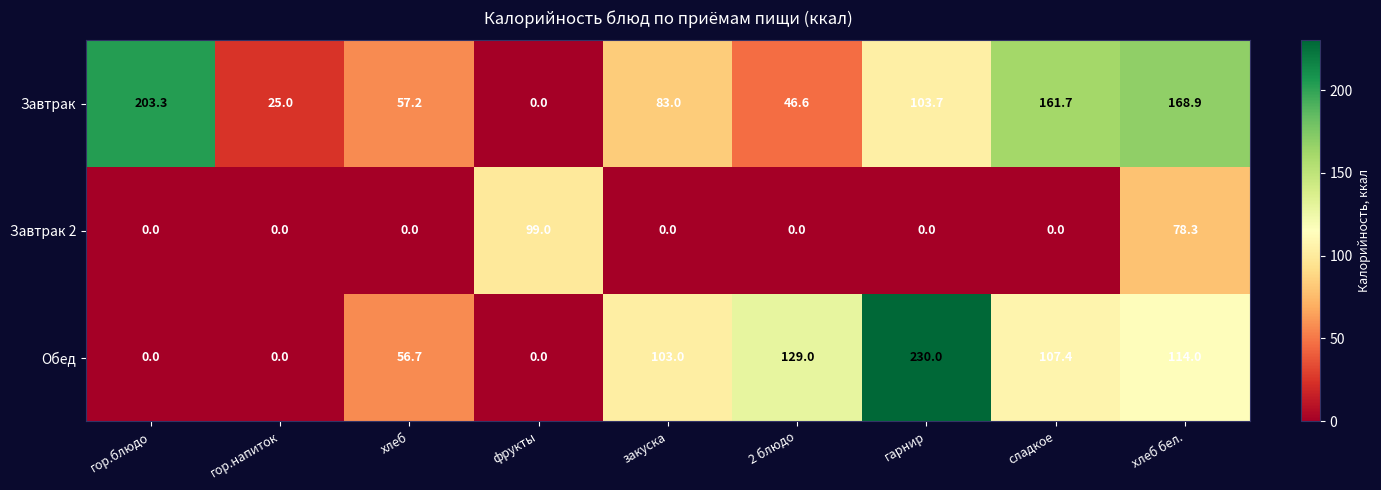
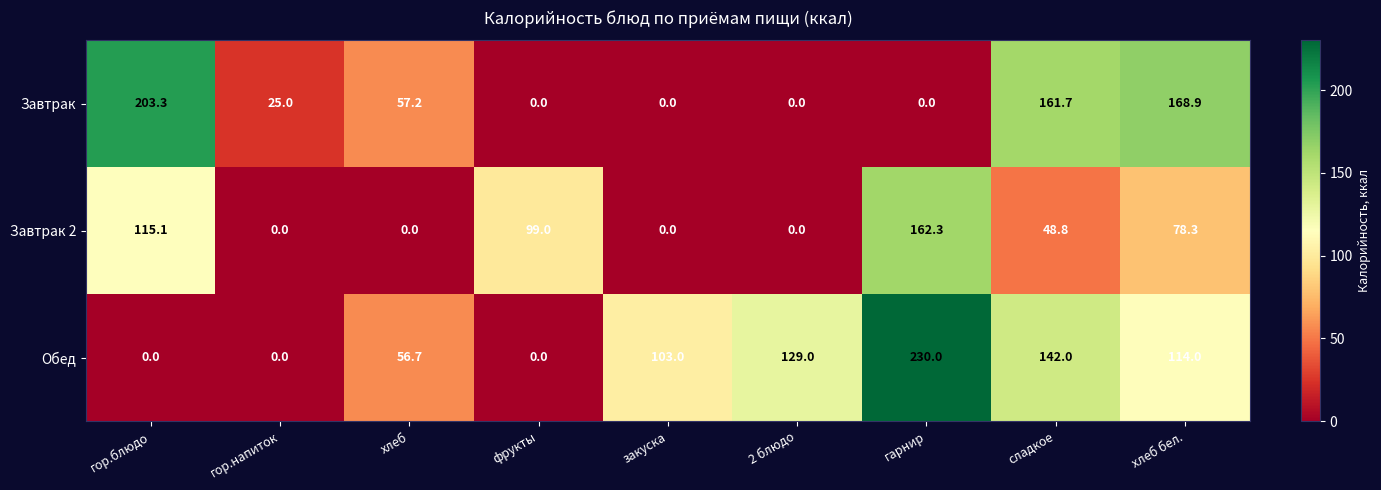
Завтрак, закуска: 83.0 -> 0.0
Завтрак, 2 блюдо: 46.6 -> 0.0
Завтрак, гарнир: 103.7 -> 0.0
Завтрак 2, гор.блюдо: 0.0 -> 115.1
Завтрак 2, гарнир: 0.0 -> 162.3
Завтрак 2, сладкое: 0.0 -> 48.8
Обед, сладкое: 107.4 -> 142.0
